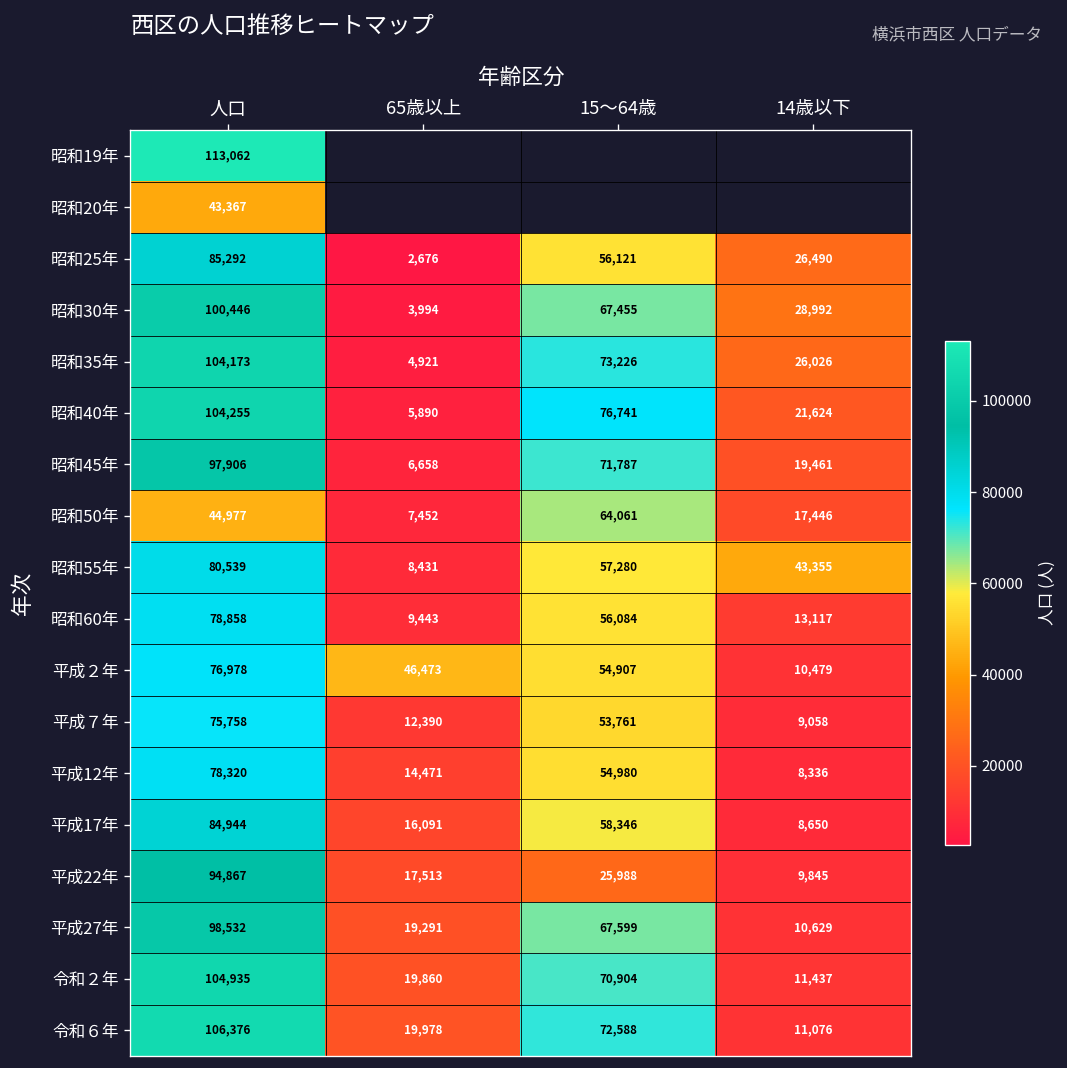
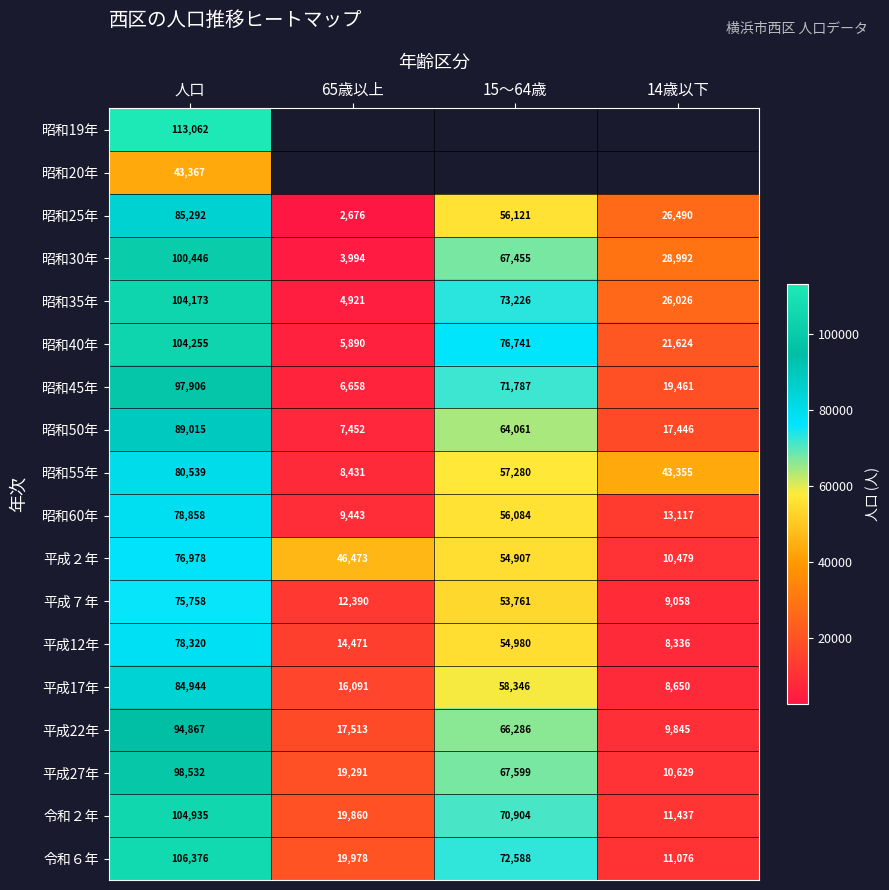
昭和50年, 人口: 44,977 -> 89,015
平成22年, 15～64歳: 25,988 -> 66,286
